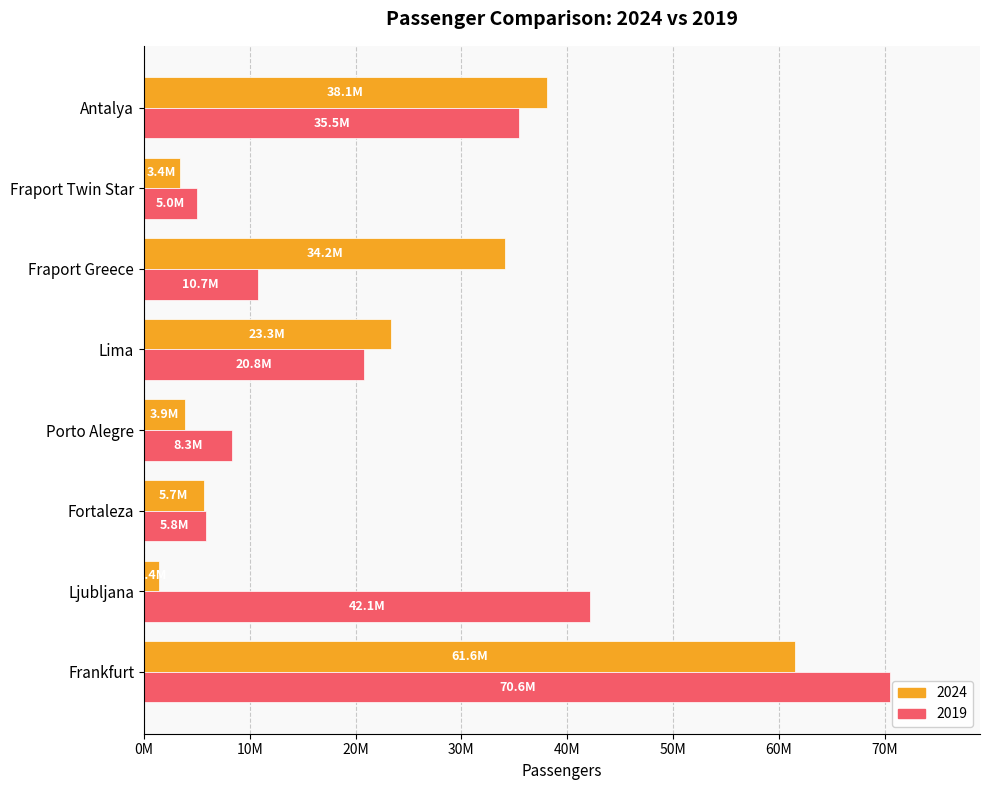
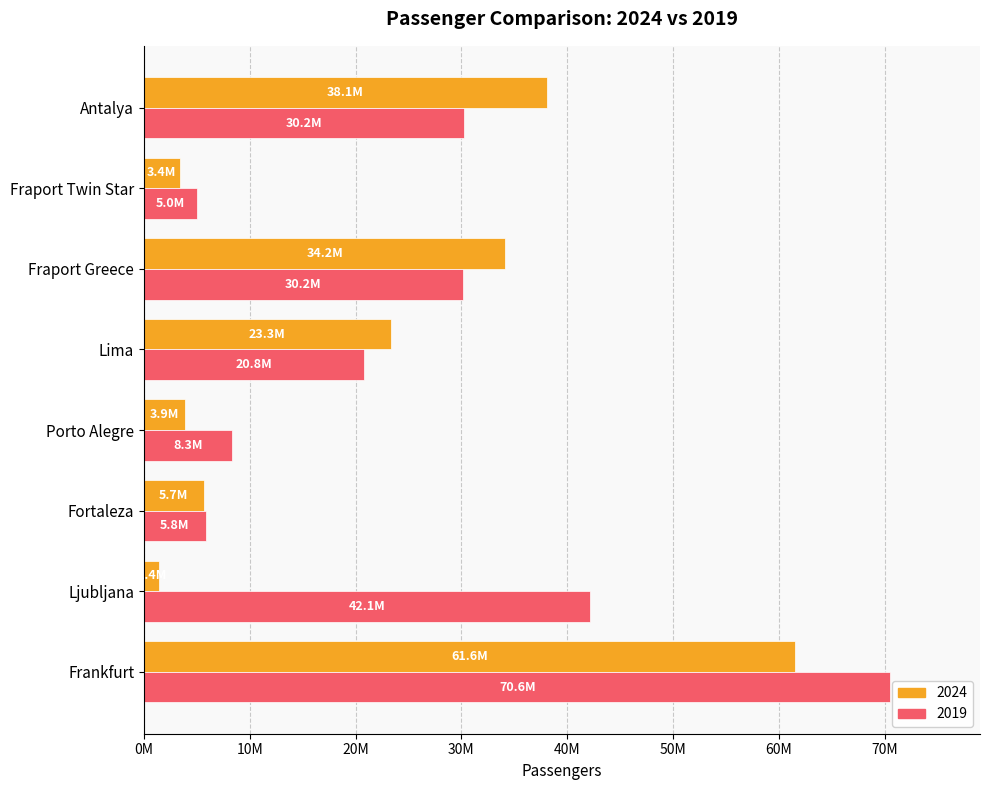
2019, Antalya: 35.5M -> 30.2M
2019, Fraport Greece: 10.7M -> 30.2M
